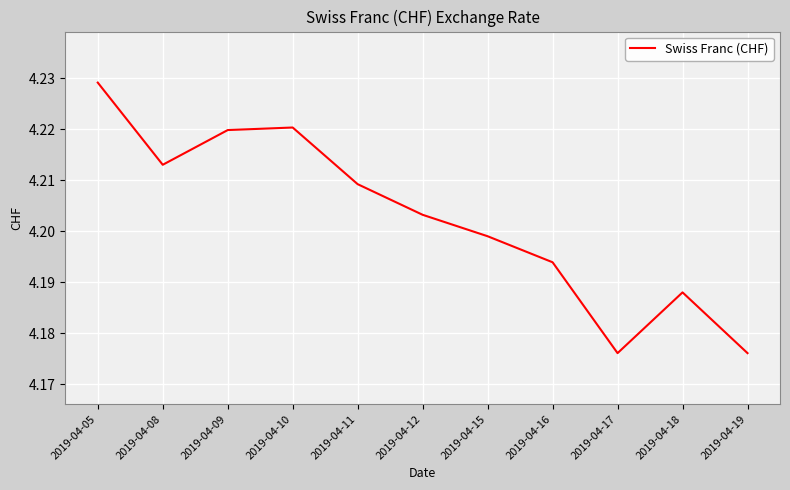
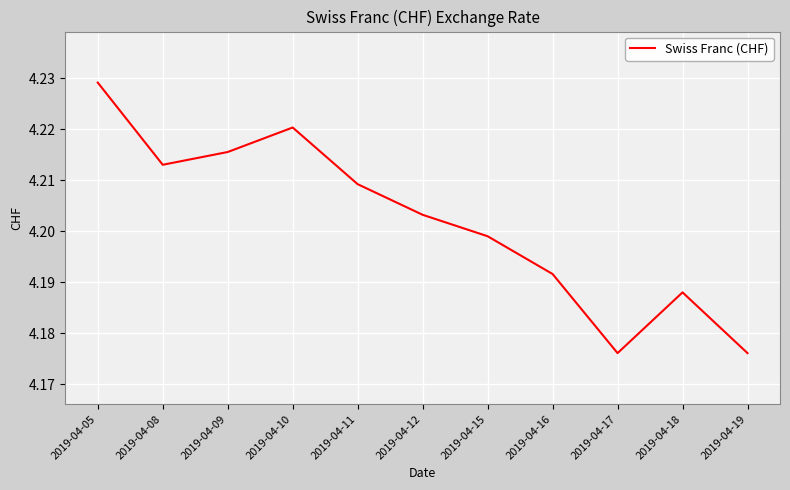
2019-04-09: 4.220 -> 4.216
2019-04-16: 4.194 -> 4.192
